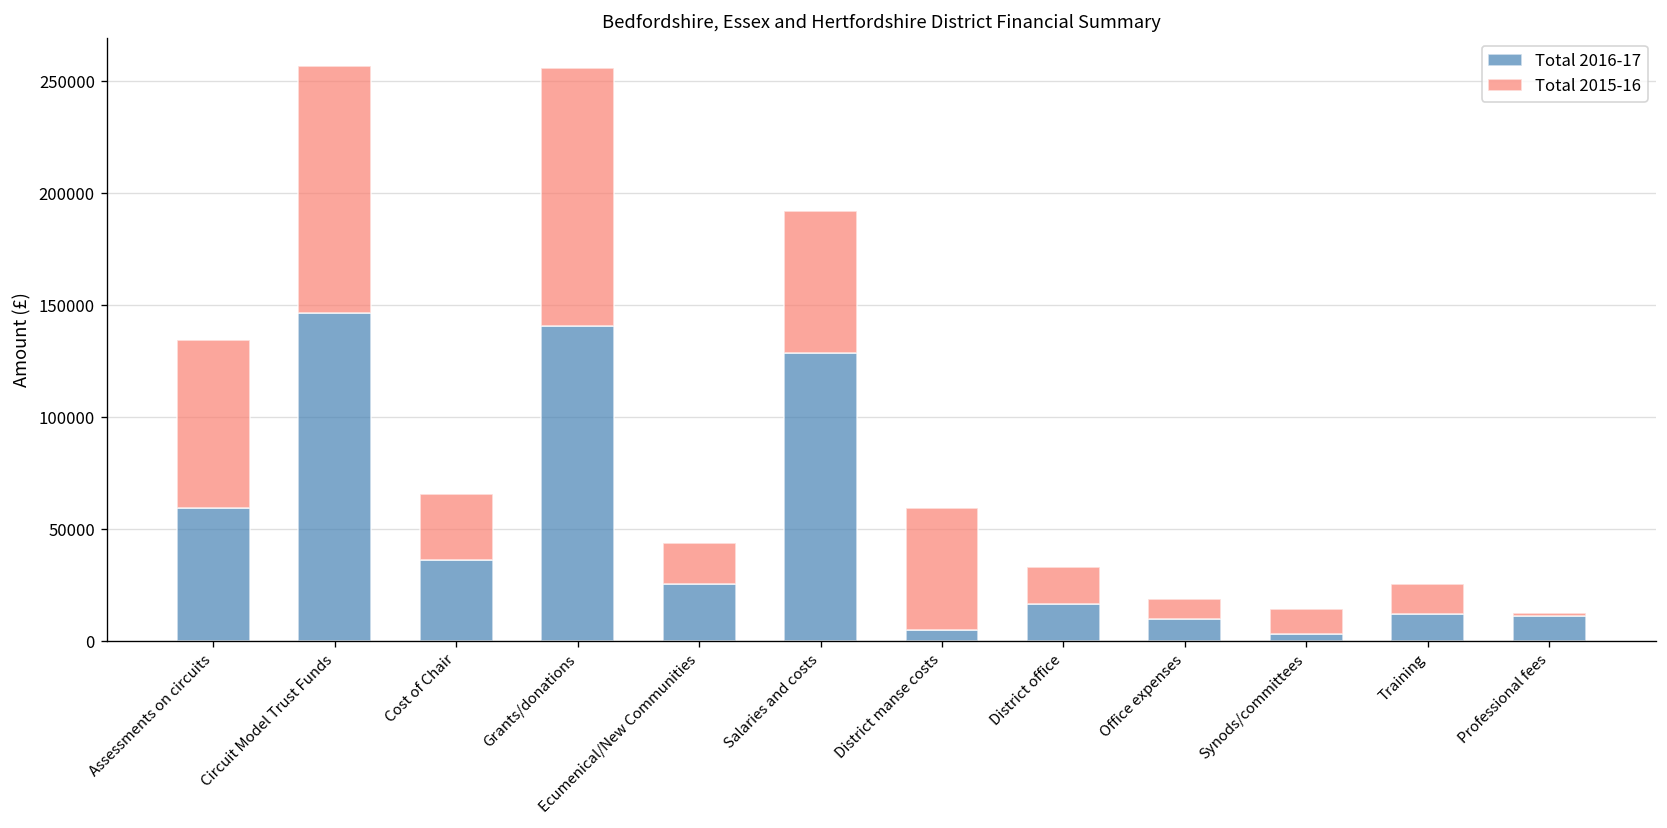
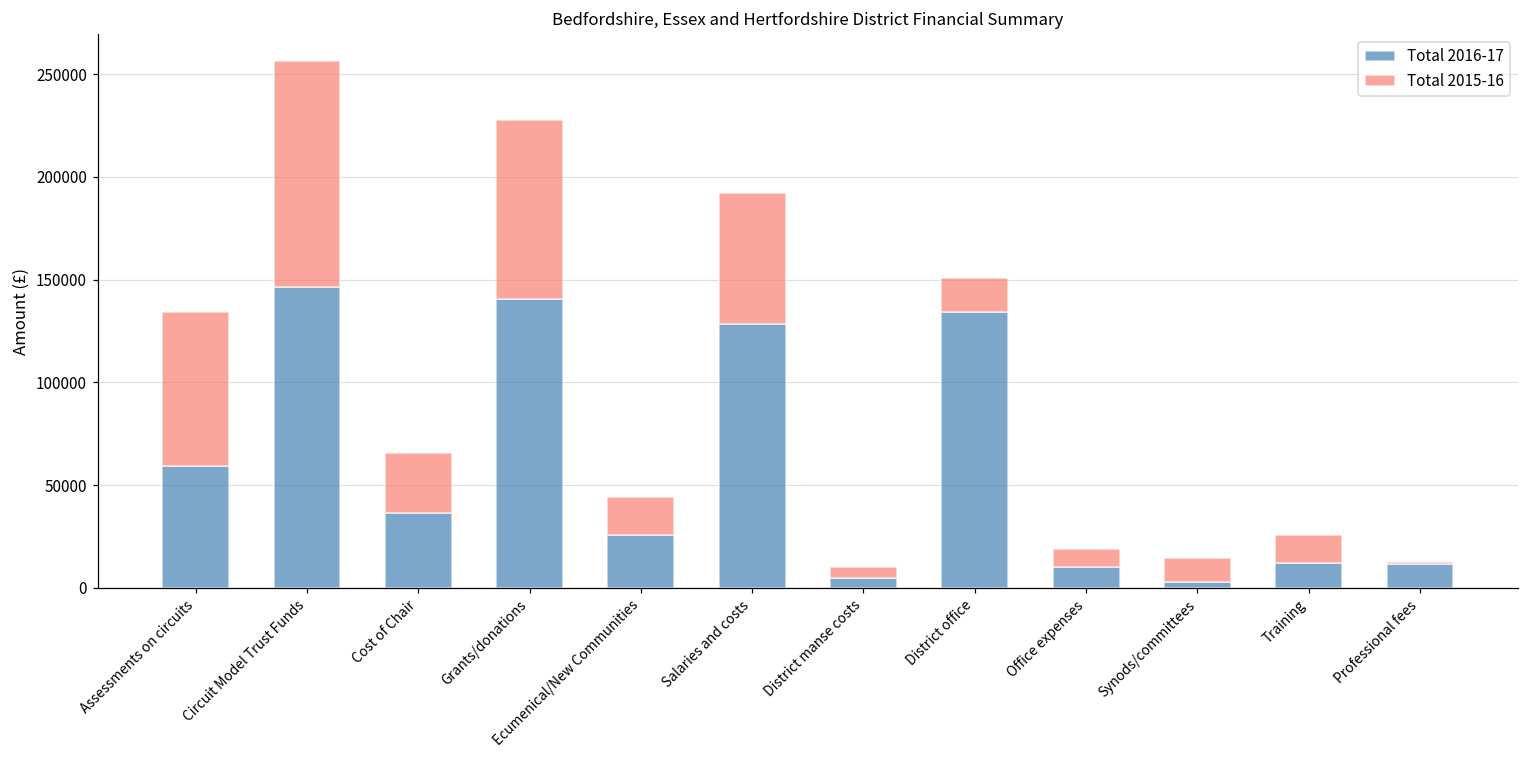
Total 2015-16, Grants/donations: 115000 -> 87000
Total 2015-16, District manse costs: 55000 -> 5000
Total 2016-17, District office: 16000 -> 134000
